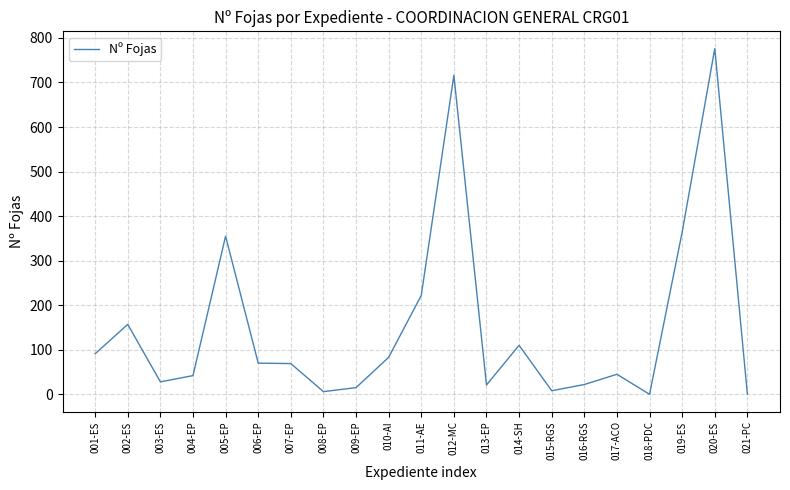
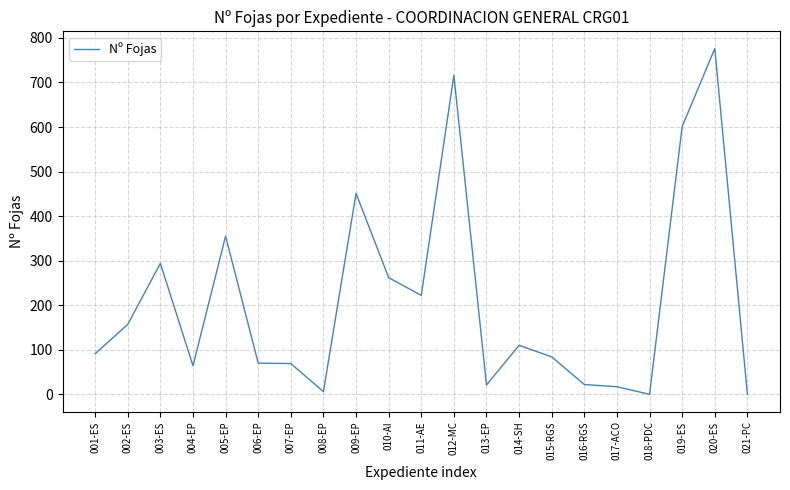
003-ES: 30 -> 290
004-EP: 40 -> 60
009-EP: 20 -> 450
010-AI: 80 -> 260
015-RGS: 10 -> 80
017-ACO: 50 -> 20
019-ES: 360 -> 600
